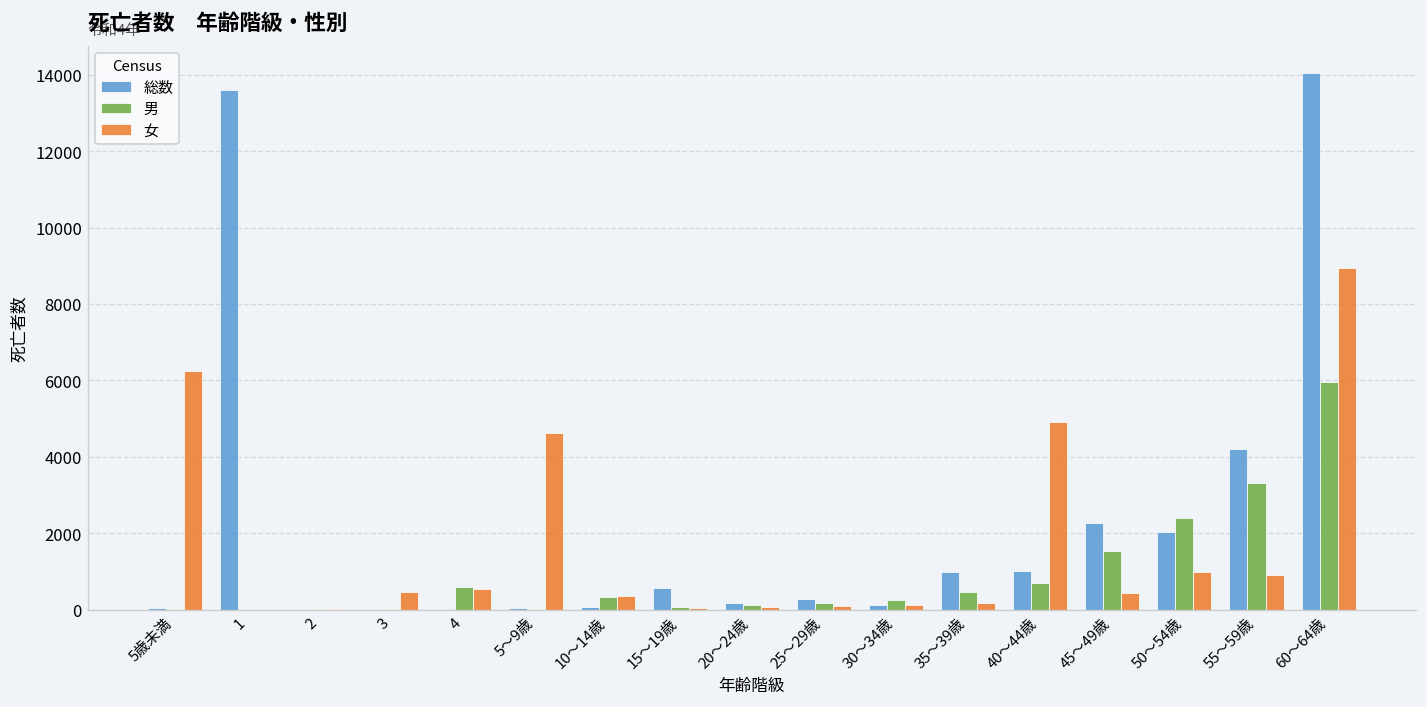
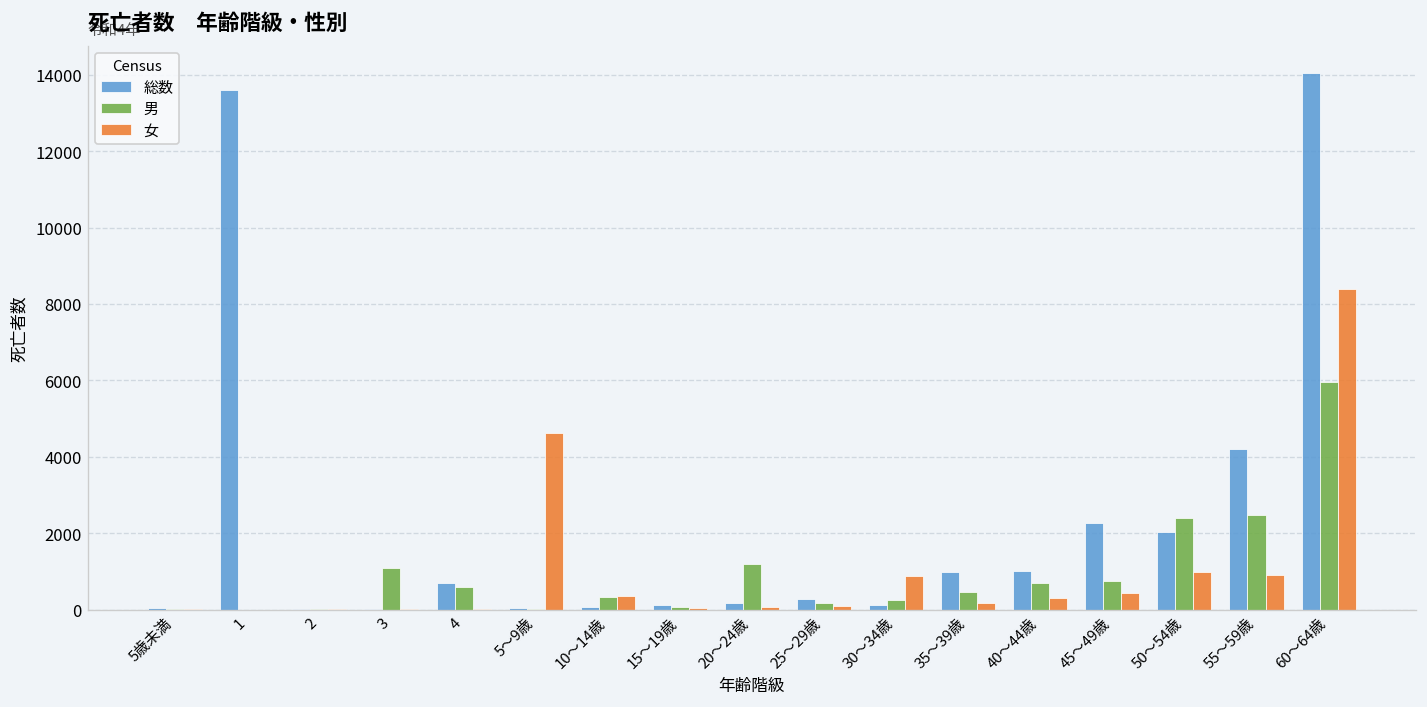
女, 5歳未満: 6300 -> 0
男, 3: 0 -> 1100
女, 3: 500 -> 0
総数, 4: 0 -> 700
女, 4: 500 -> 0
総数, 15～19歳: 600 -> 100
男, 20～24歳: 100 -> 1200
女, 30～34歳: 100 -> 900
女, 40～44歳: 4900 -> 300
男, 45～49歳: 1500 -> 700
男, 55～59歳: 3300 -> 2500
女, 60～64歳: 8900 -> 8400
